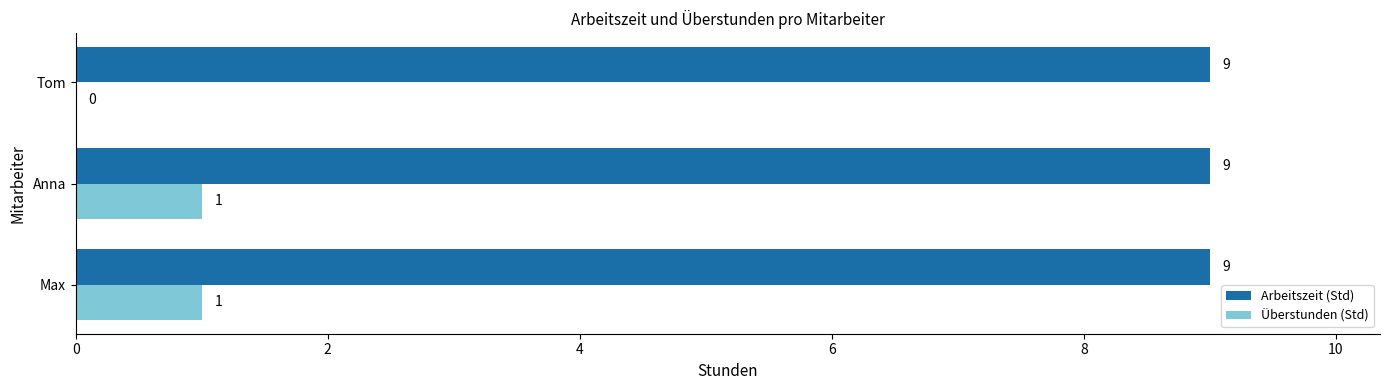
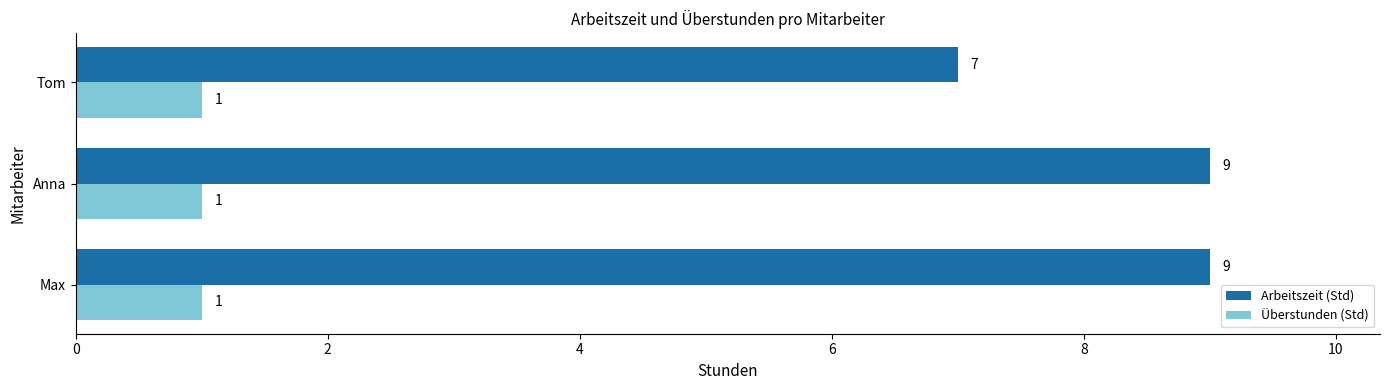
Arbeitszeit (Std), Tom: 9 -> 7
Überstunden (Std), Tom: 0 -> 1
